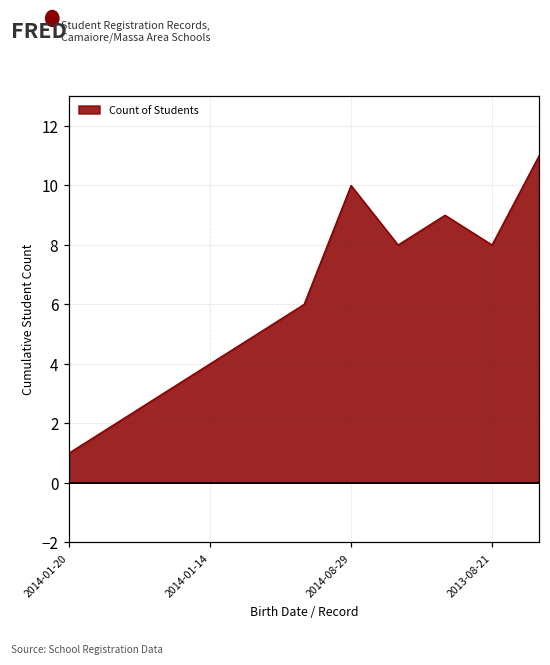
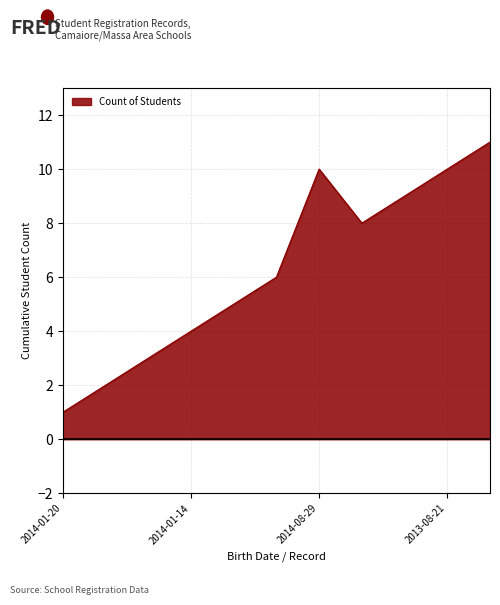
2013-08-21: 8 -> 10
